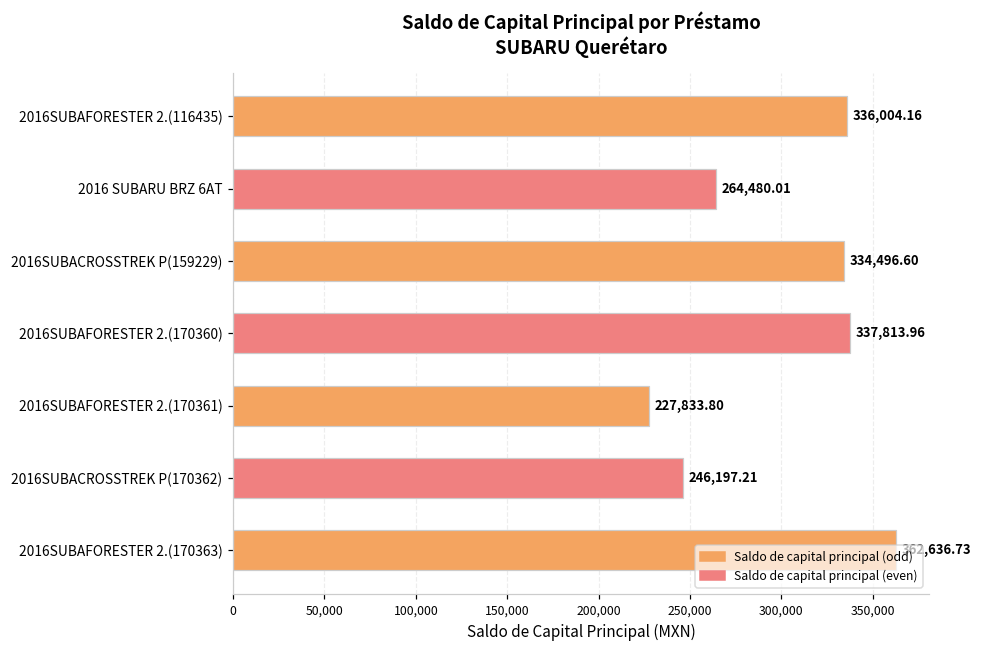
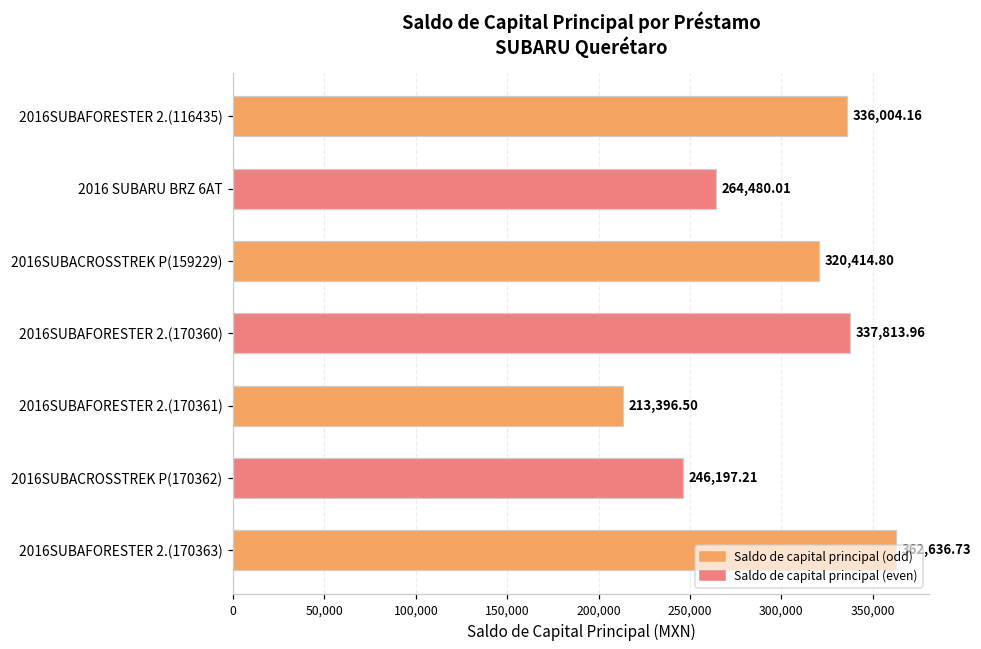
2016SUBACROSSTREK P(159229): 334,496.60 -> 320,414.80
2016SUBAFORESTER 2.(170361): 227,833.80 -> 213,396.50
